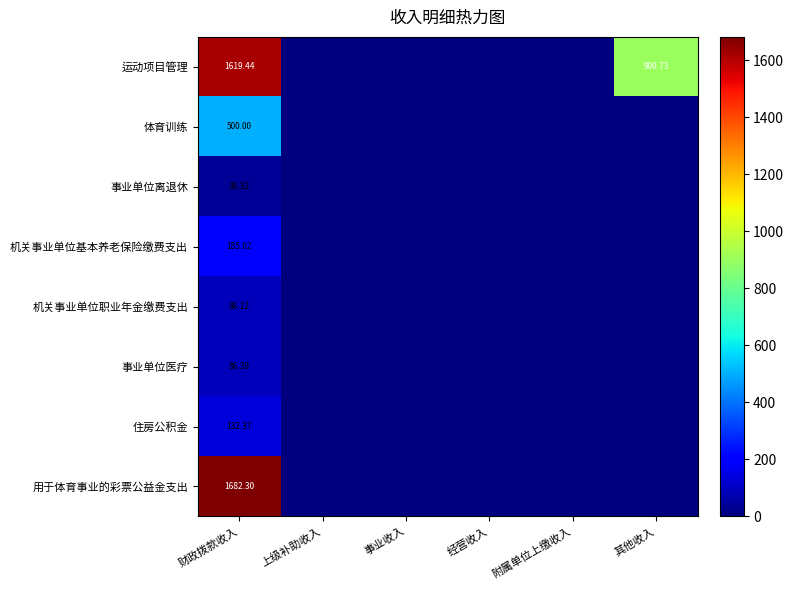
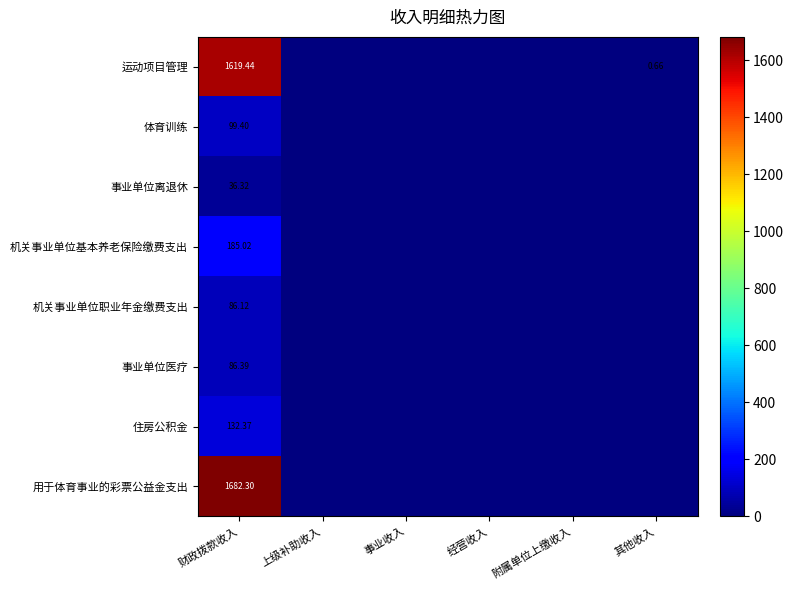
运动项目管理, 其他收入: 900.73 -> 0.66
体育训练, 财政拨款收入: 500.00 -> 99.40
